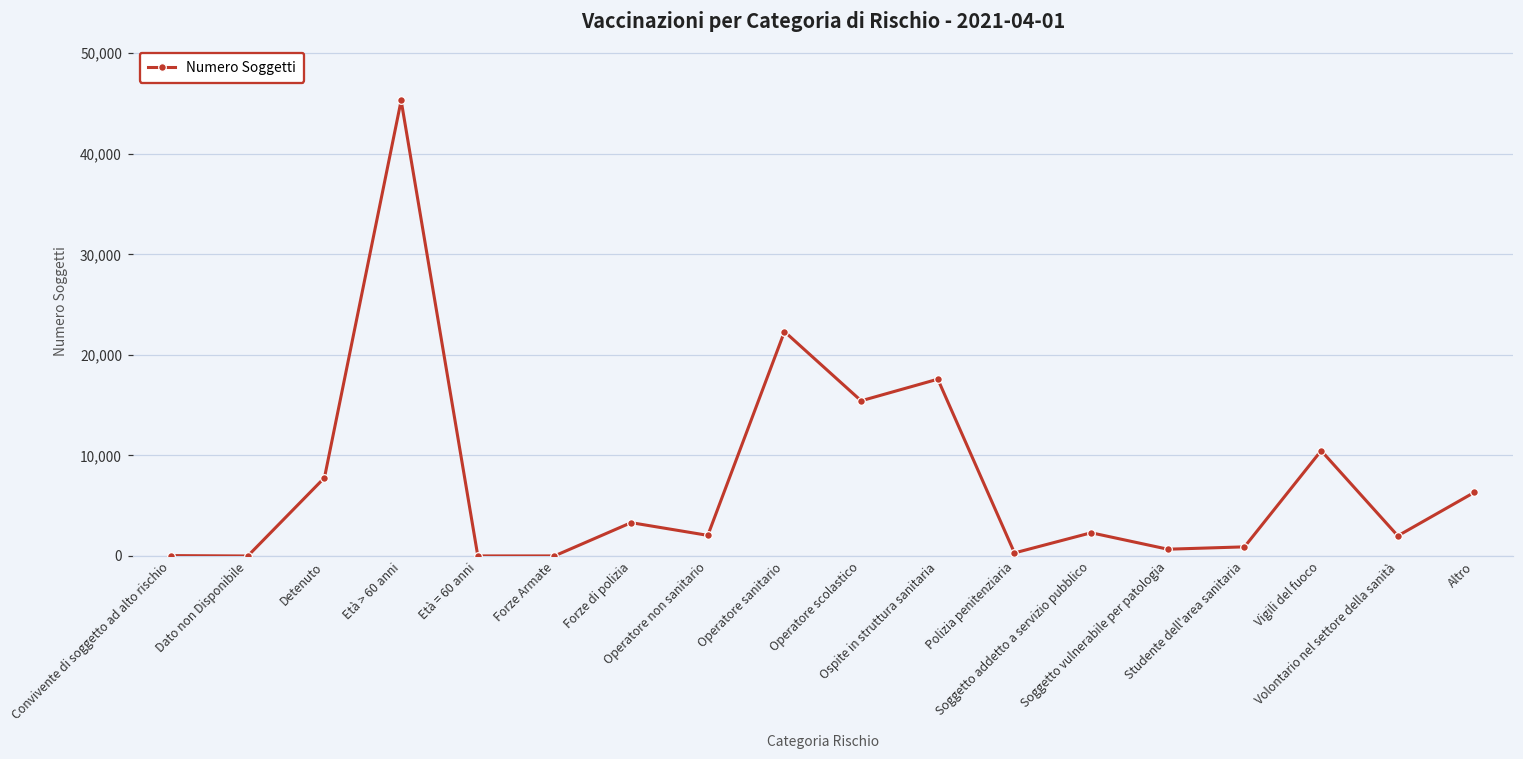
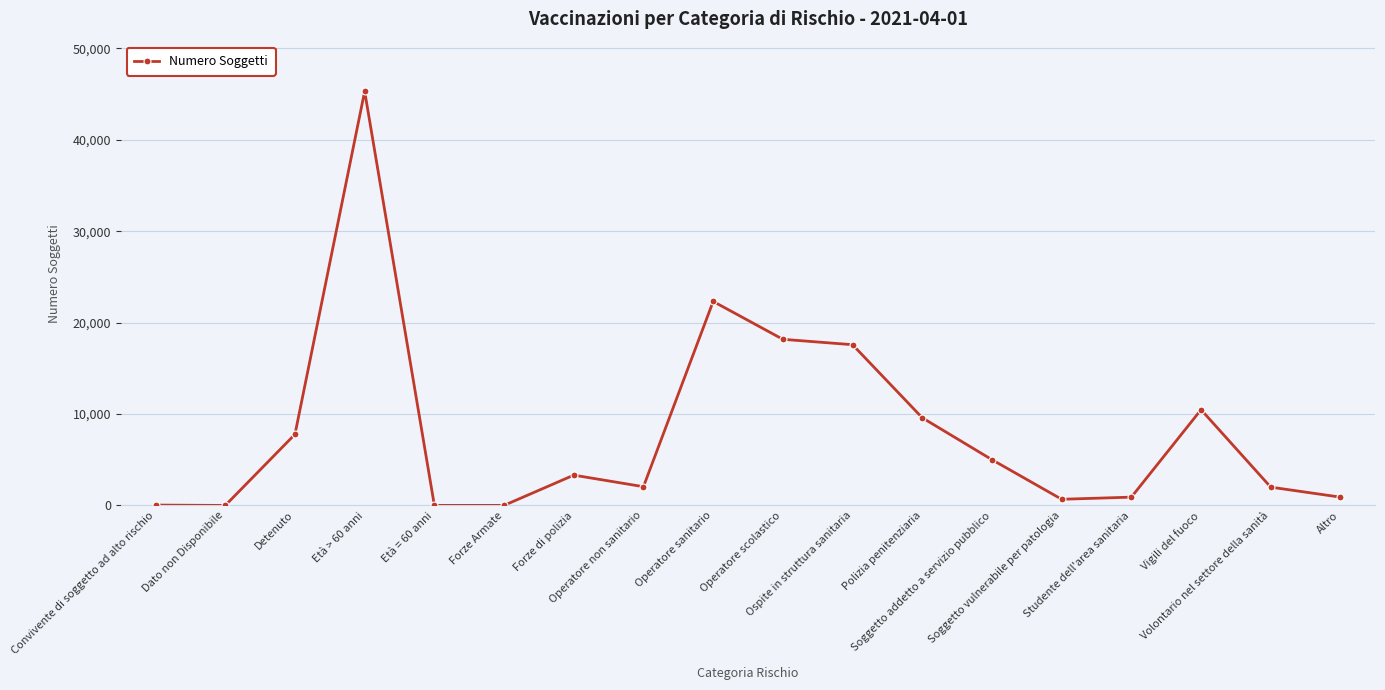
Operatore scolastico: 15,000 -> 18,000
Polizia penitenziaria: 0 -> 10,000
Soggetto addetto a servizio pubblico: 2,000 -> 5,000
Altro: 6,000 -> 1,000
